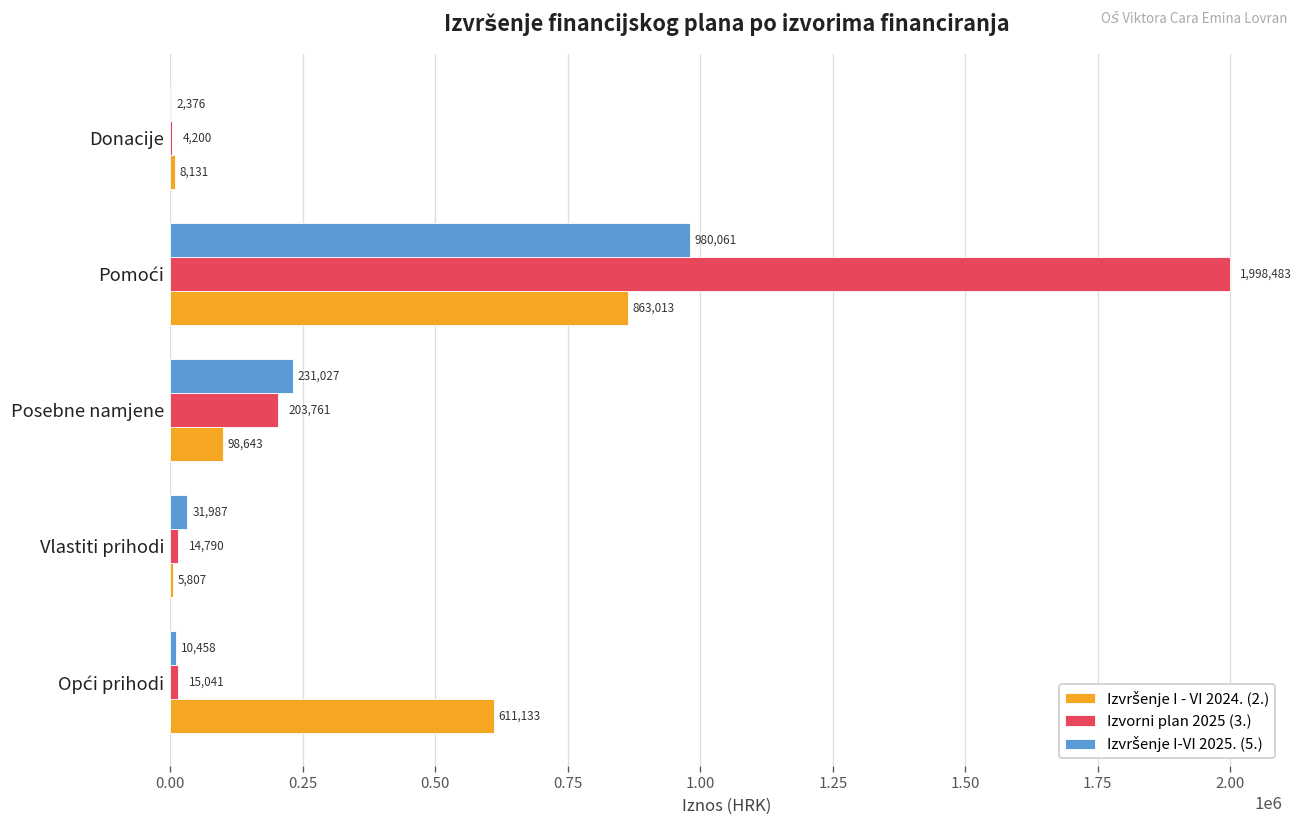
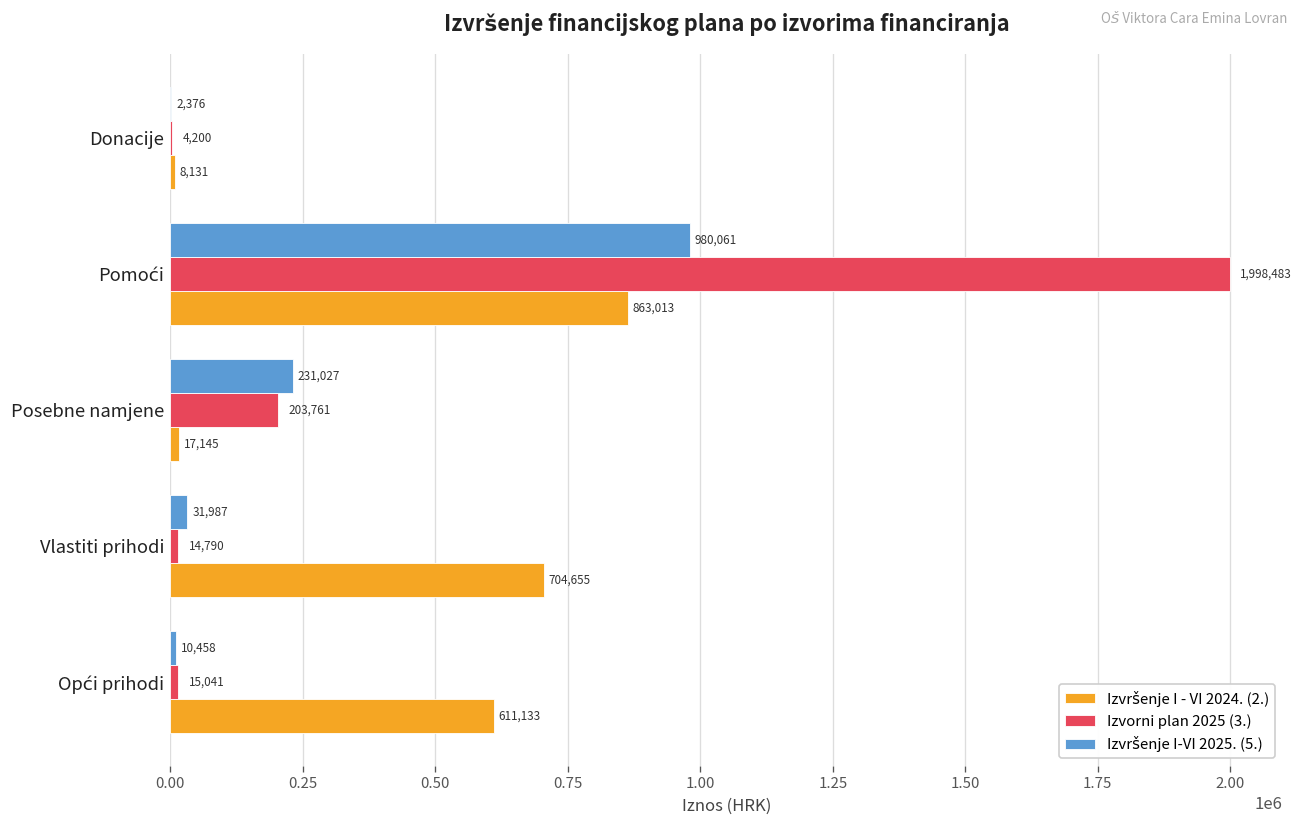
Izvršenje I - VI 2024. (2.), Posebne namjene: 98,643 -> 17,145
Izvršenje I - VI 2024. (2.), Vlastiti prihodi: 5,807 -> 704,655
